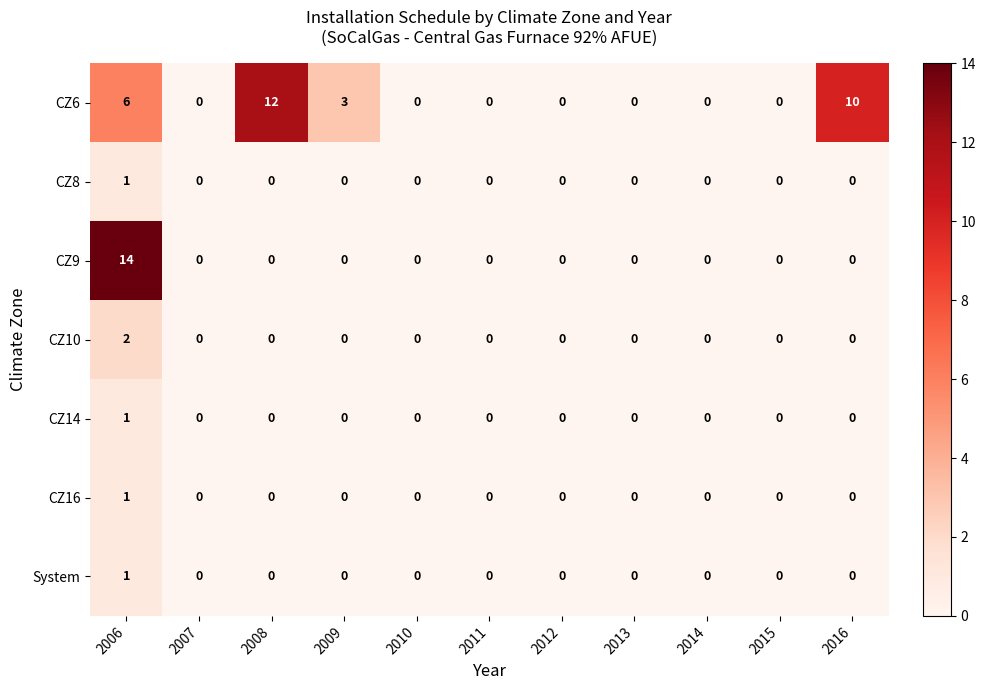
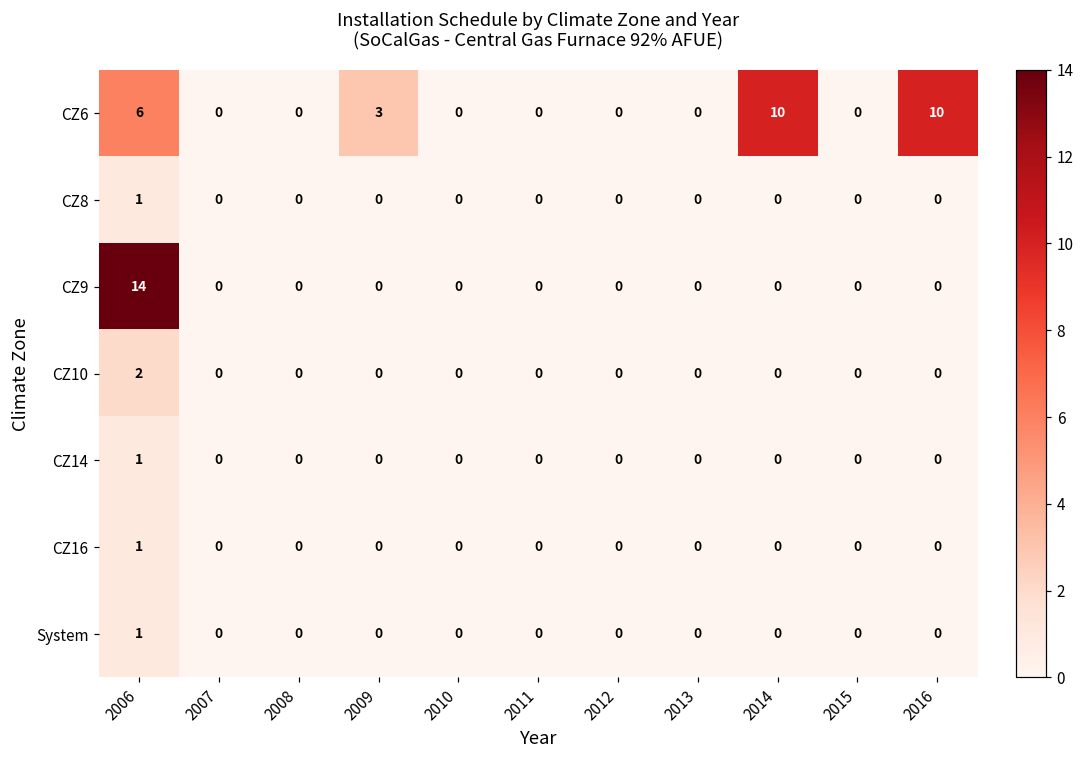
CZ6, 2008: 12 -> 0
CZ6, 2014: 0 -> 10
